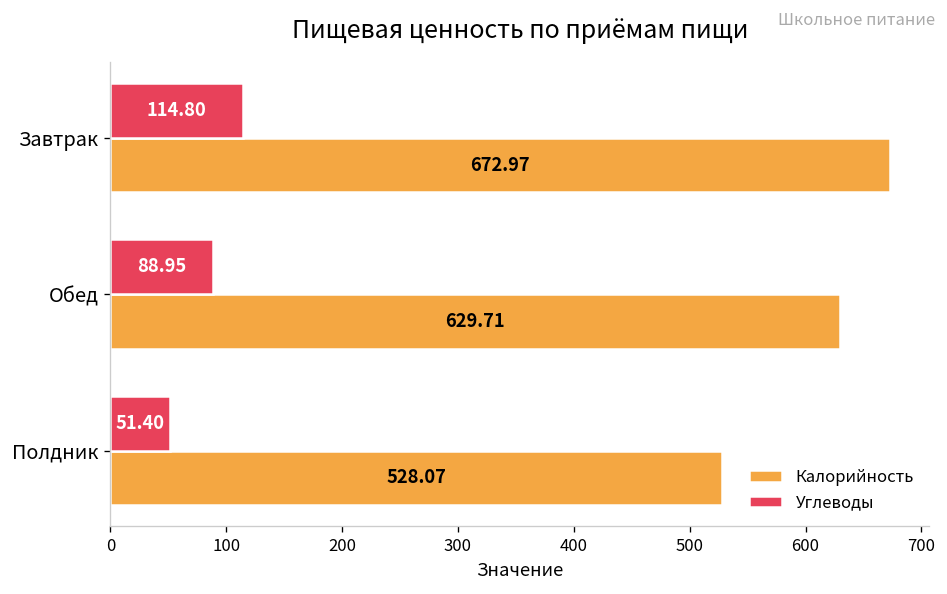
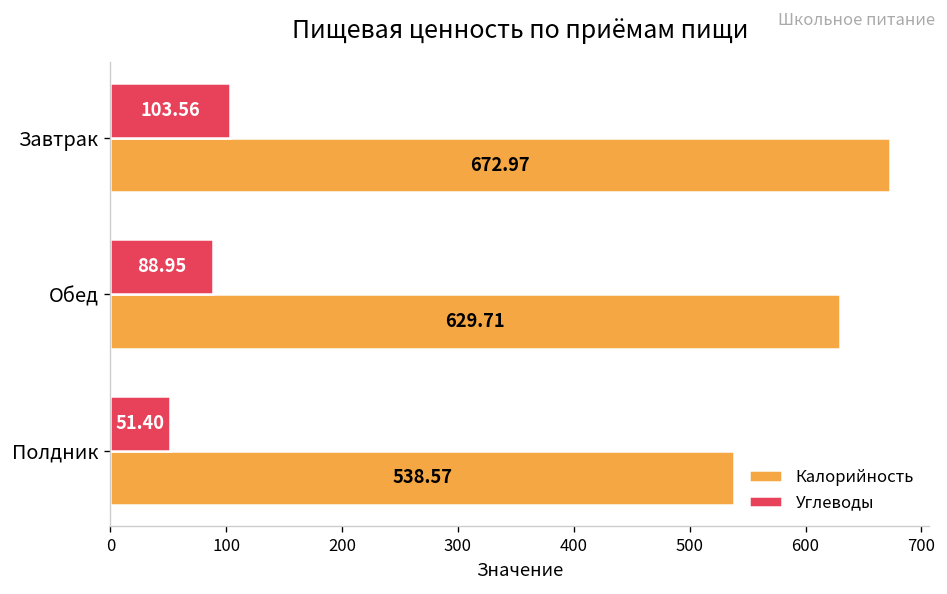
Углеводы, Завтрак: 114.80 -> 103.56
Калорийность, Полдник: 528.07 -> 538.57
